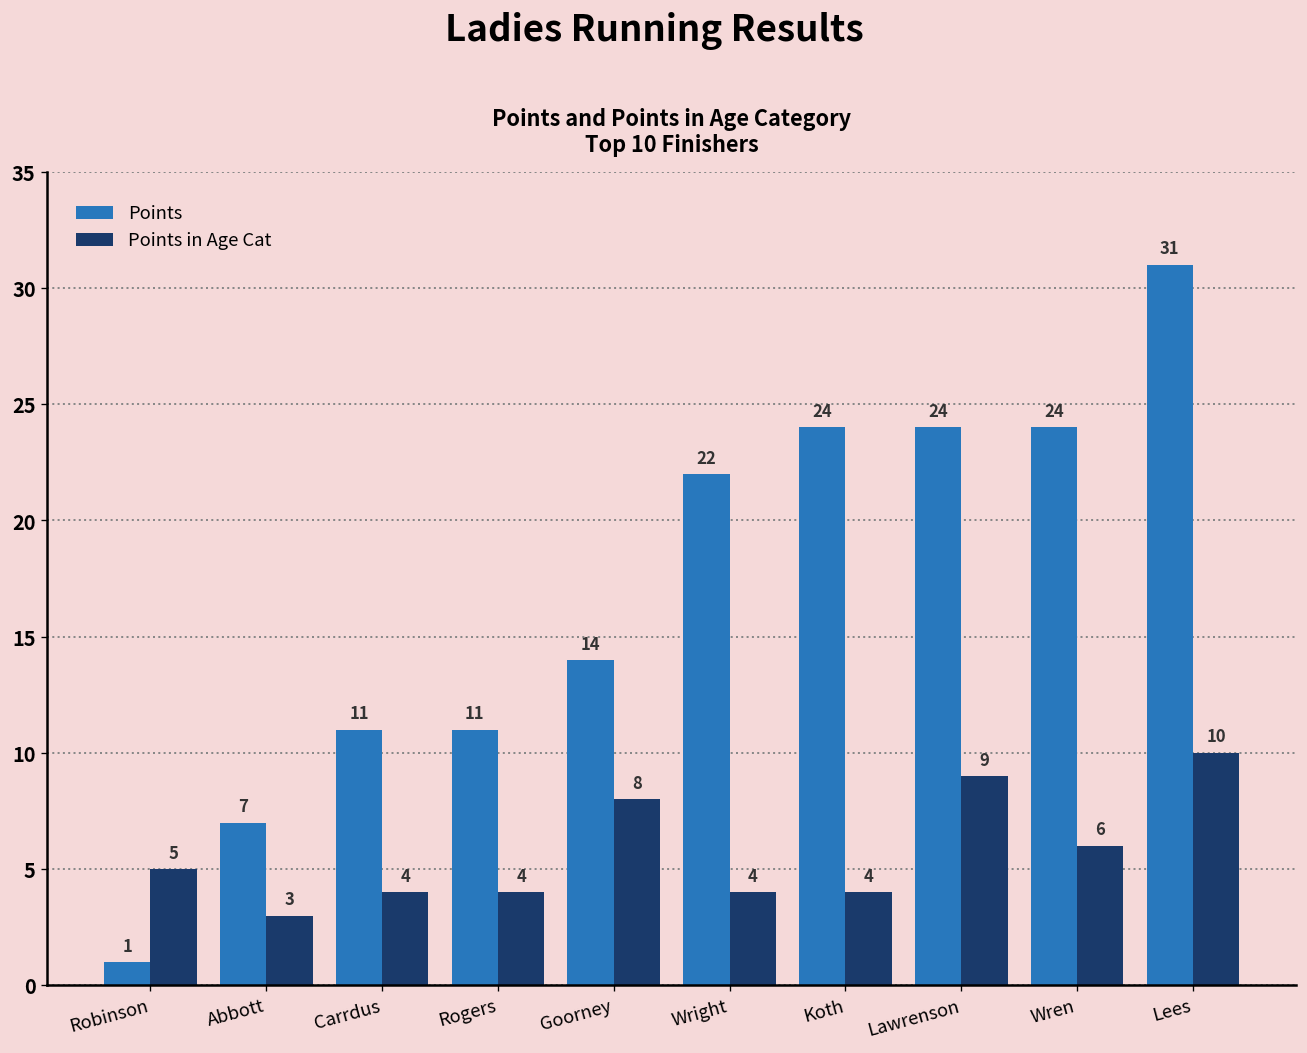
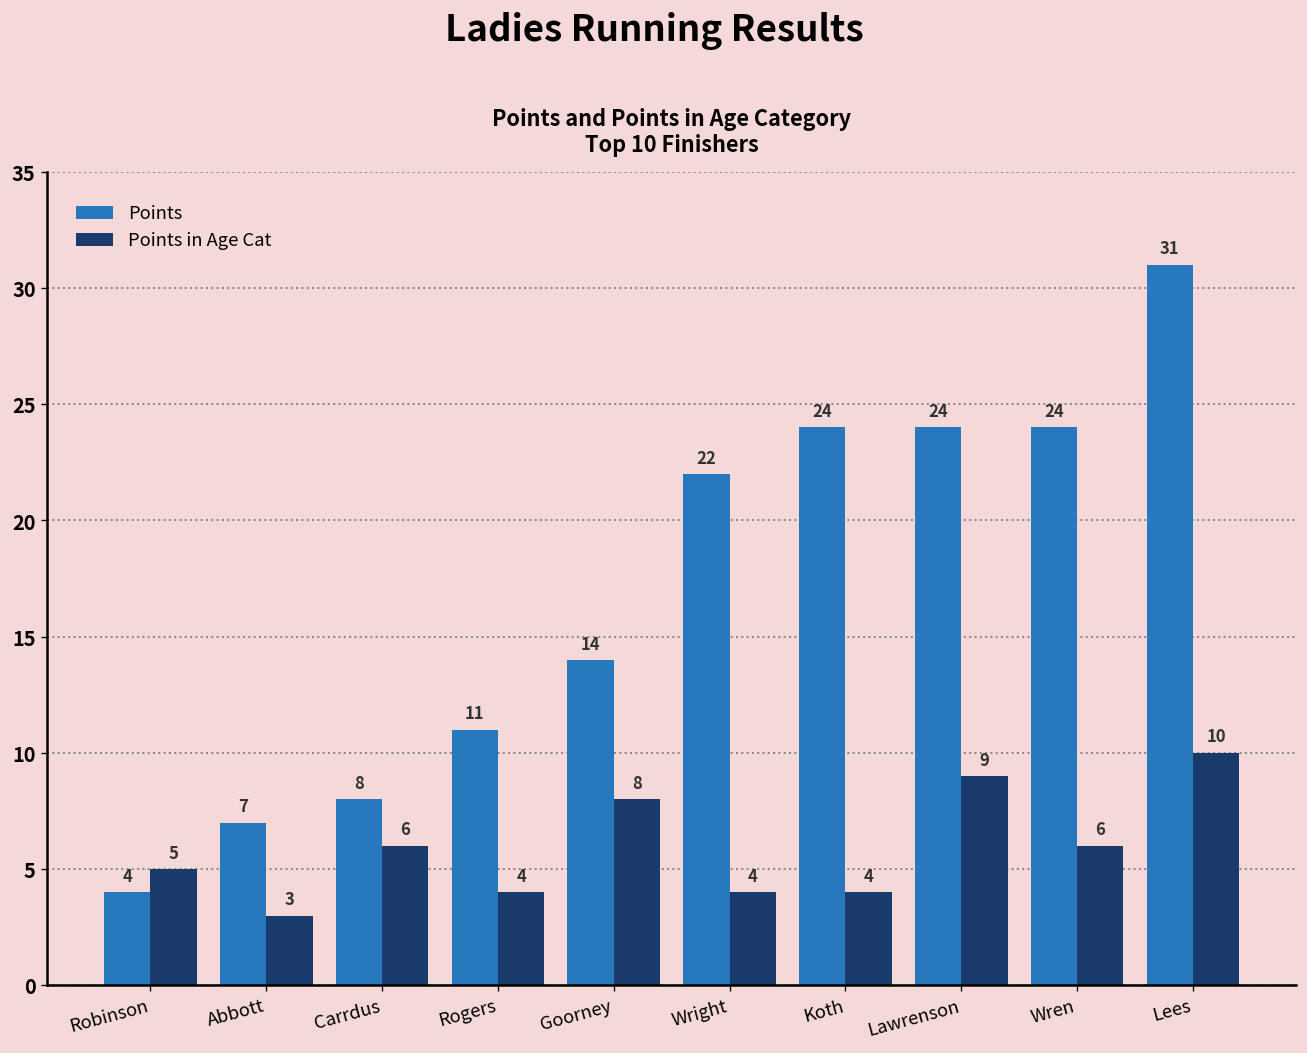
Points, Robinson: 1 -> 4
Points, Carrdus: 11 -> 8
Points in Age Cat, Carrdus: 4 -> 6
